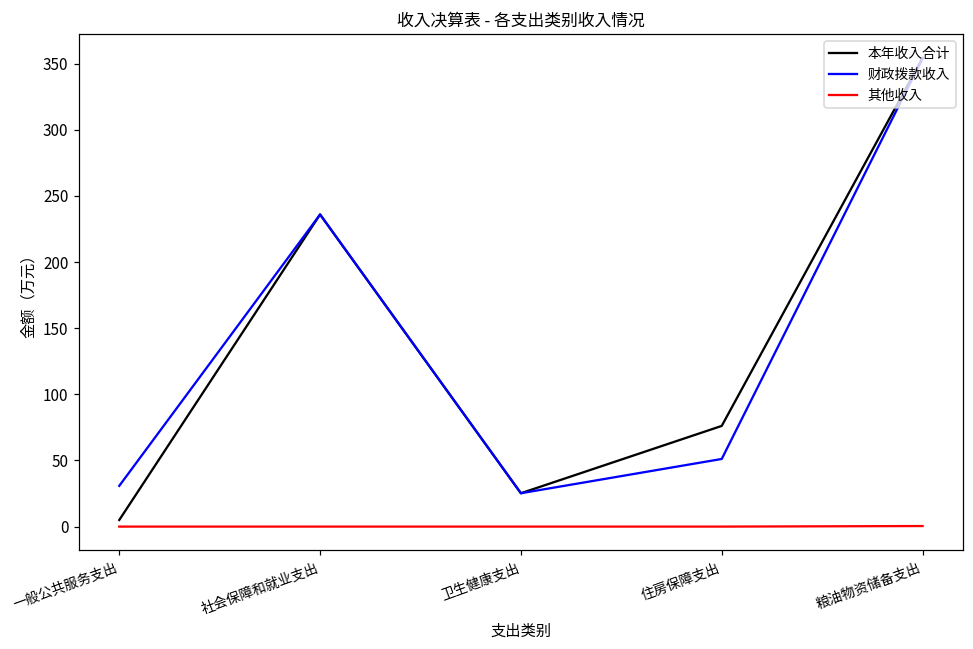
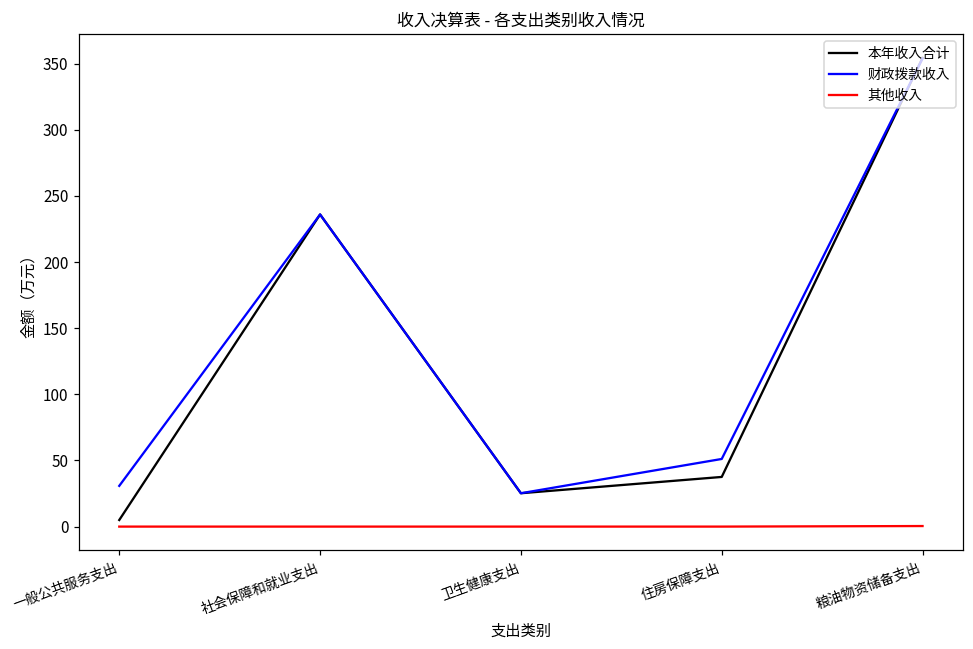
本年收入合计, 住房保障支出: 76 -> 38
